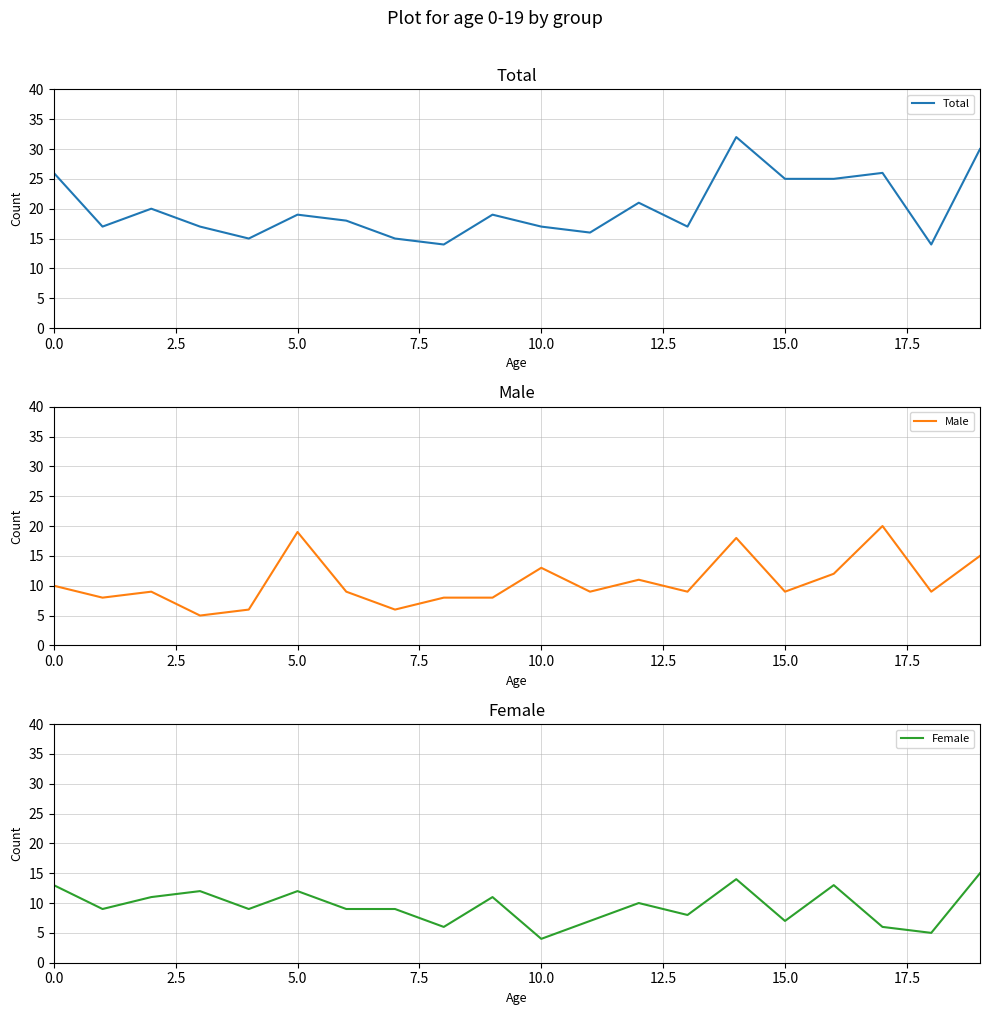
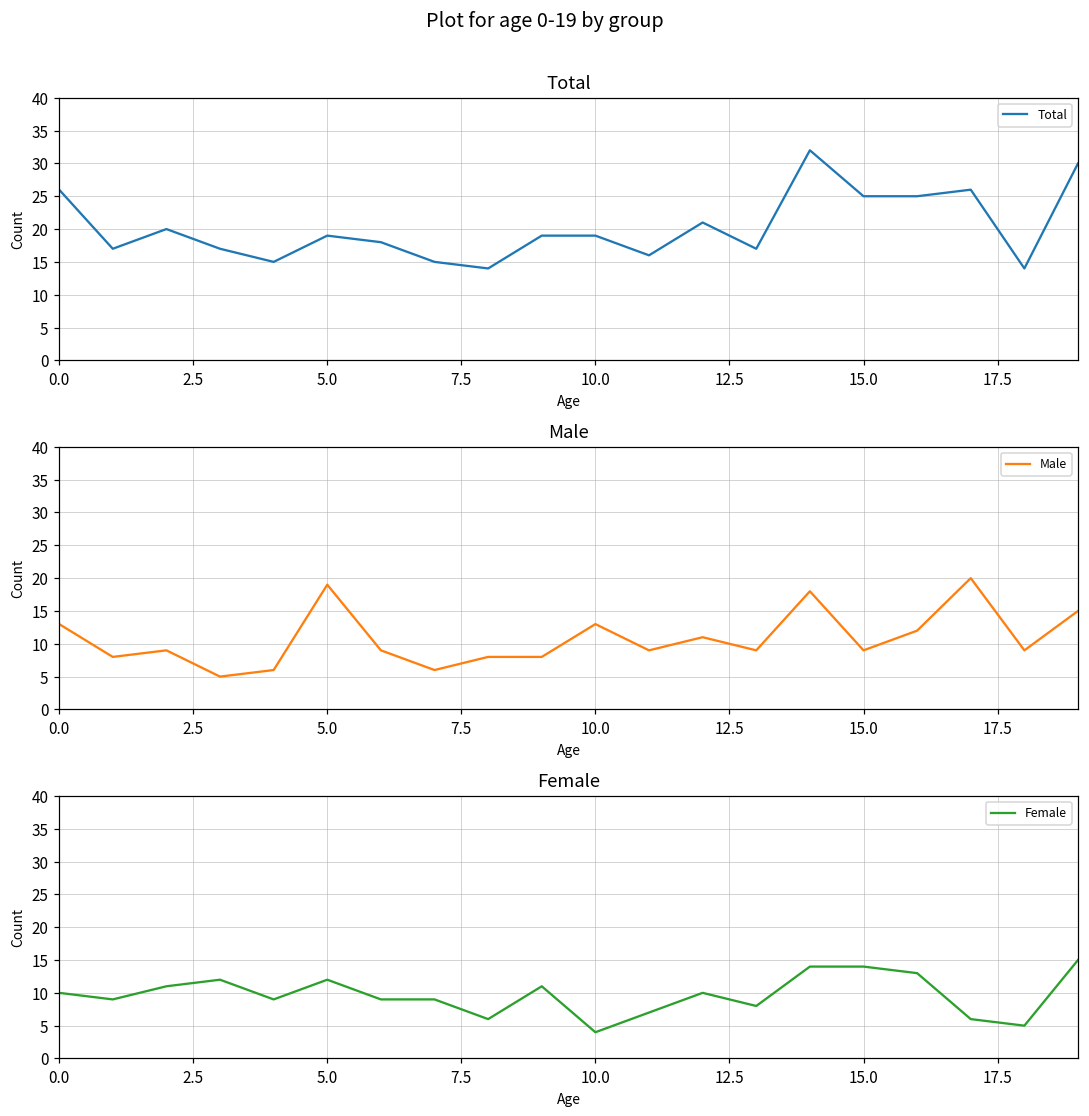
Total, 10.0: 17 -> 19
Male, 0.0: 10 -> 13
Female, 0.0: 13 -> 10
Female, 15.0: 7 -> 14
